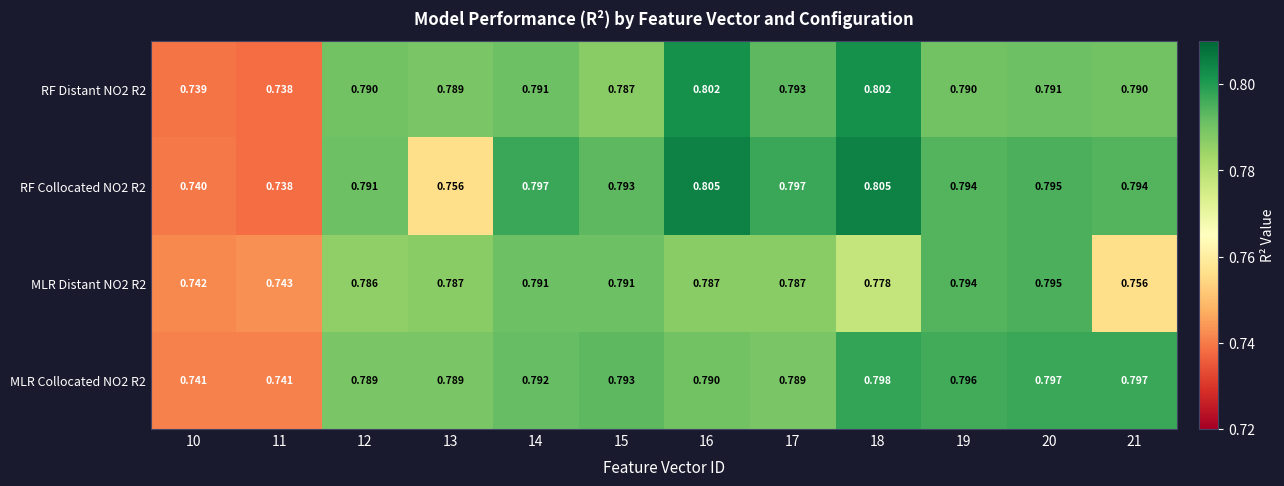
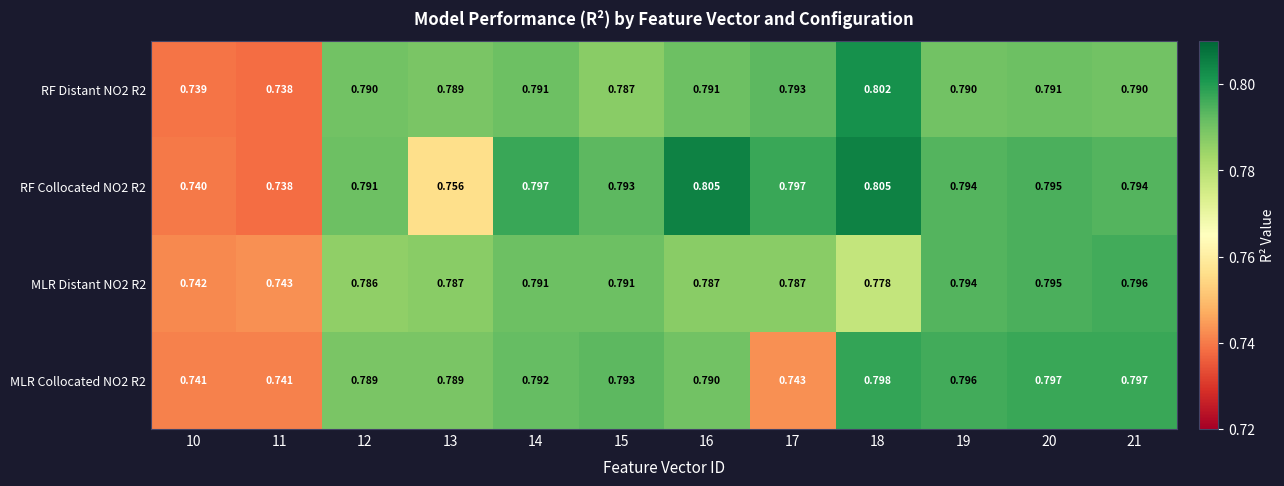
RF Distant NO2 R2, 16: 0.802 -> 0.791
MLR Distant NO2 R2, 21: 0.756 -> 0.796
MLR Collocated NO2 R2, 17: 0.789 -> 0.743
